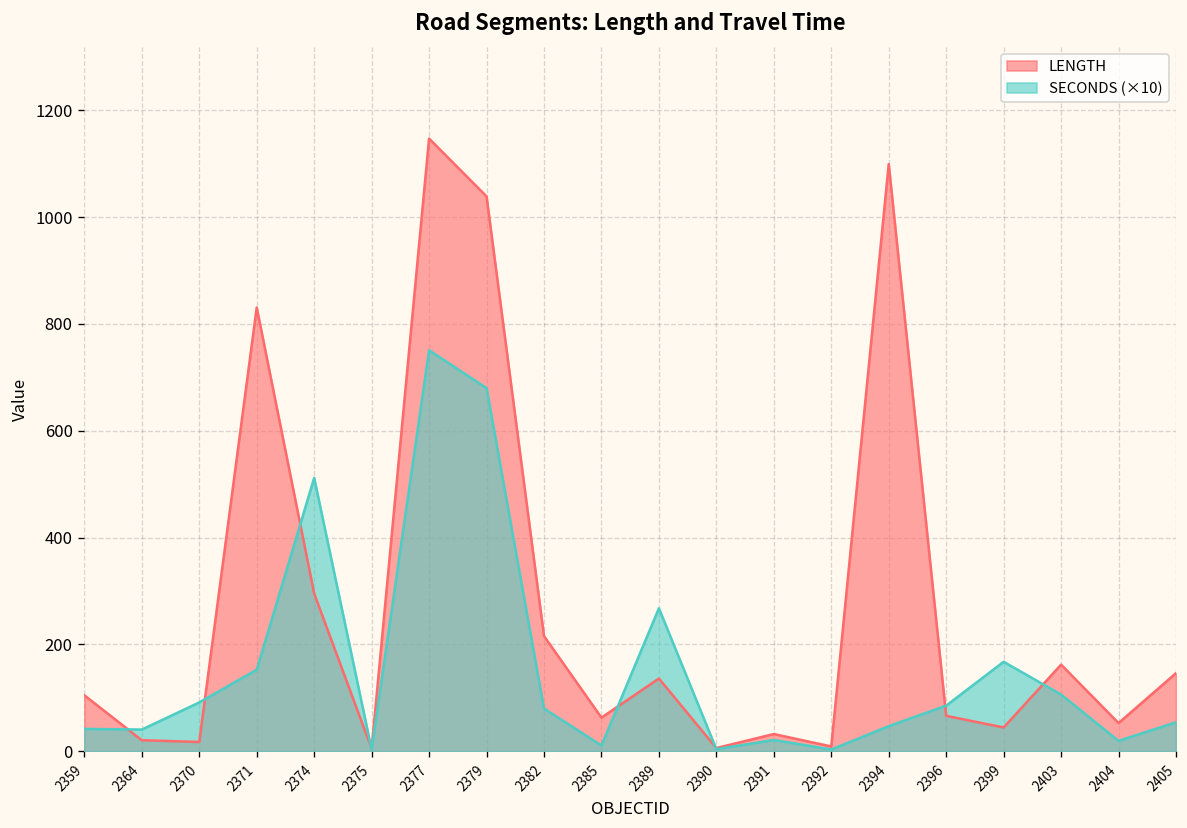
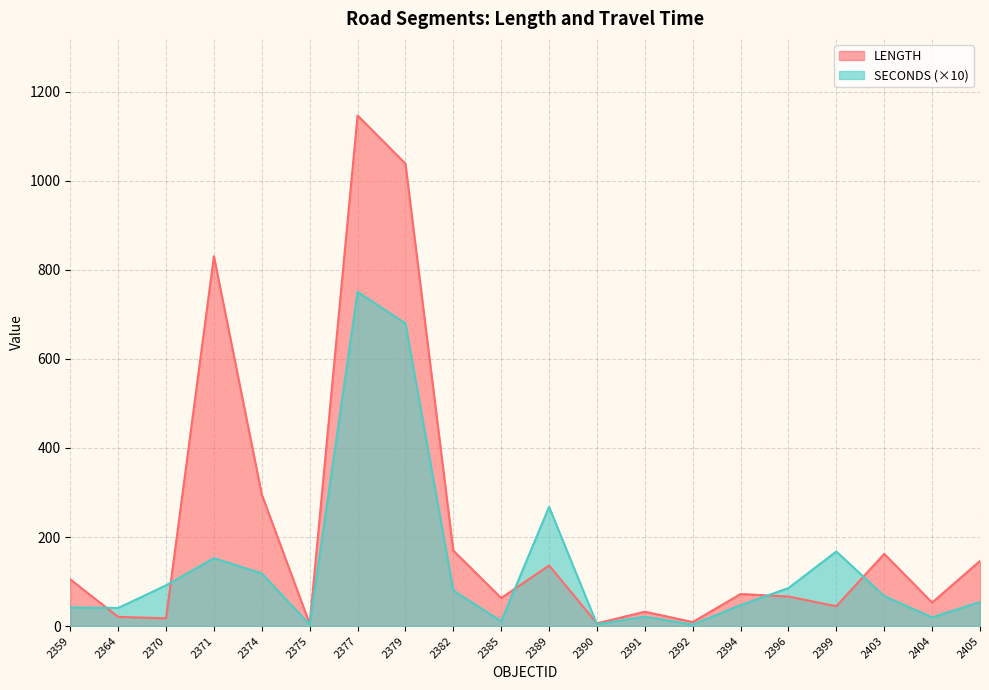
SECONDS (×10), 2374: 510 -> 120
LENGTH, 2382: 220 -> 170
LENGTH, 2394: 1100 -> 70
SECONDS (×10), 2403: 110 -> 70
